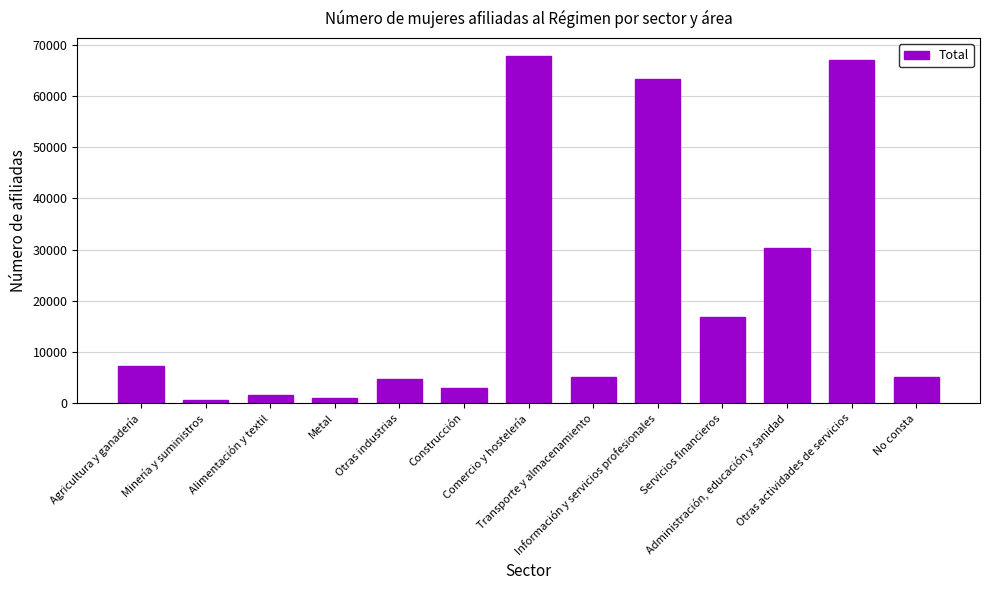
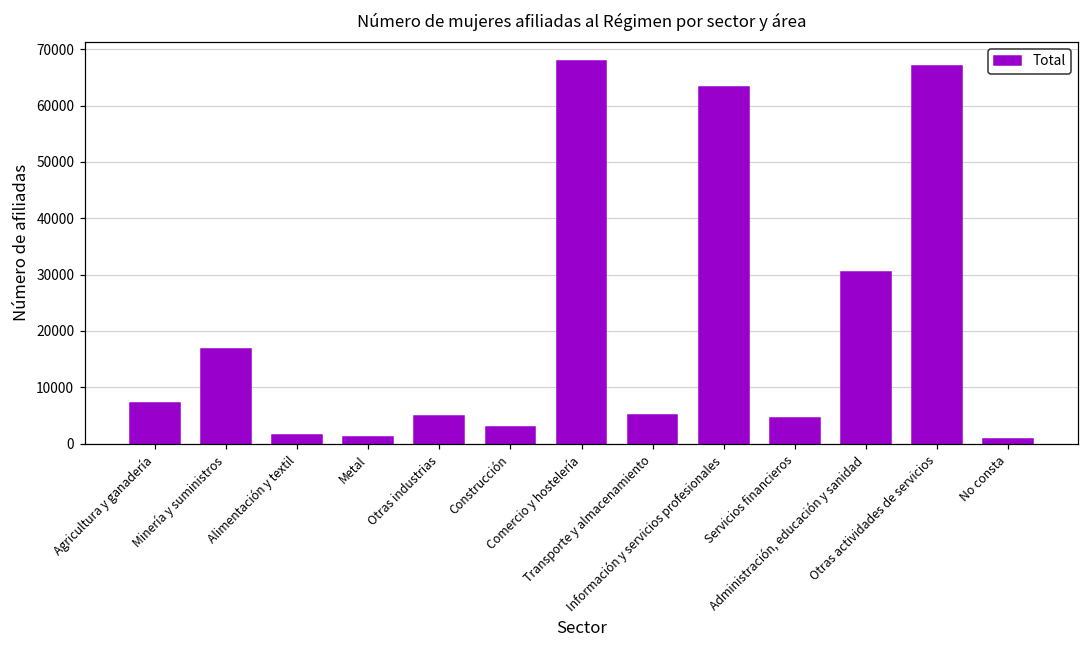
Minería y suministros: 1000 -> 17000
Servicios financieros: 17000 -> 5000
No consta: 5000 -> 1000
